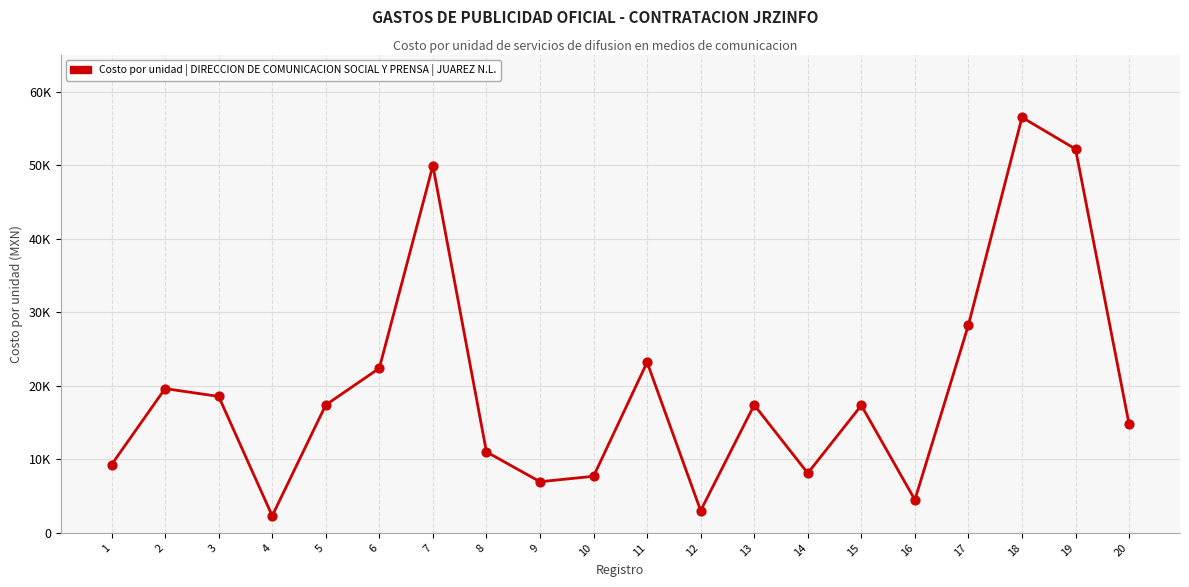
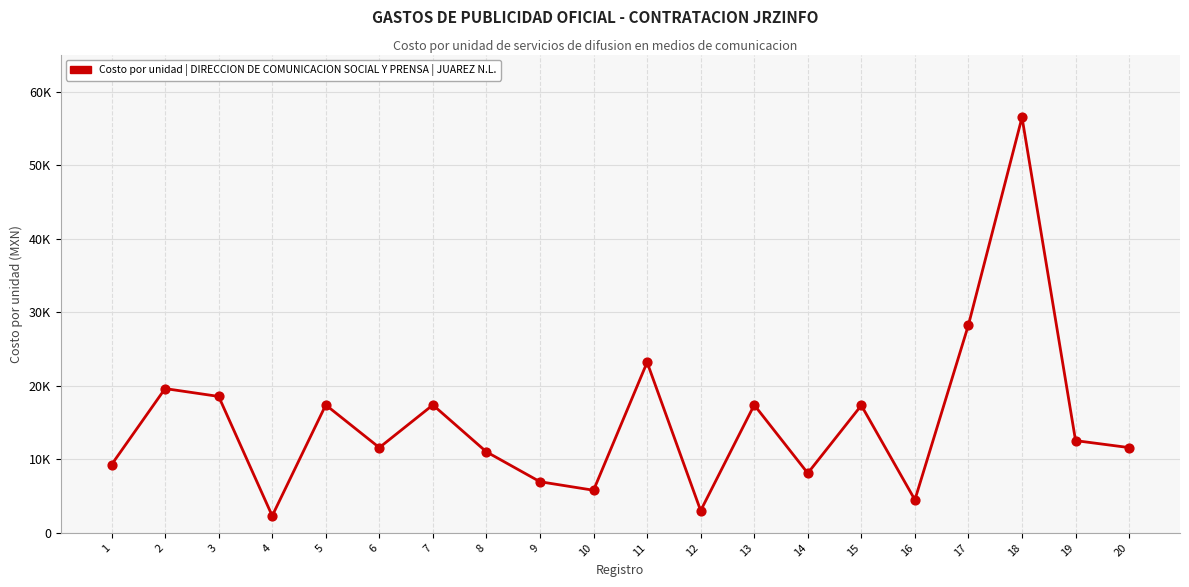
6: 22000 -> 12000
7: 50000 -> 17000
10: 8000 -> 6000
19: 52000 -> 13000
20: 15000 -> 12000
